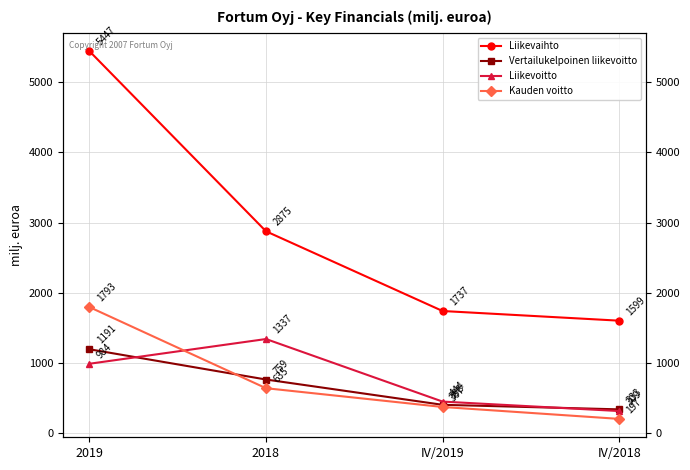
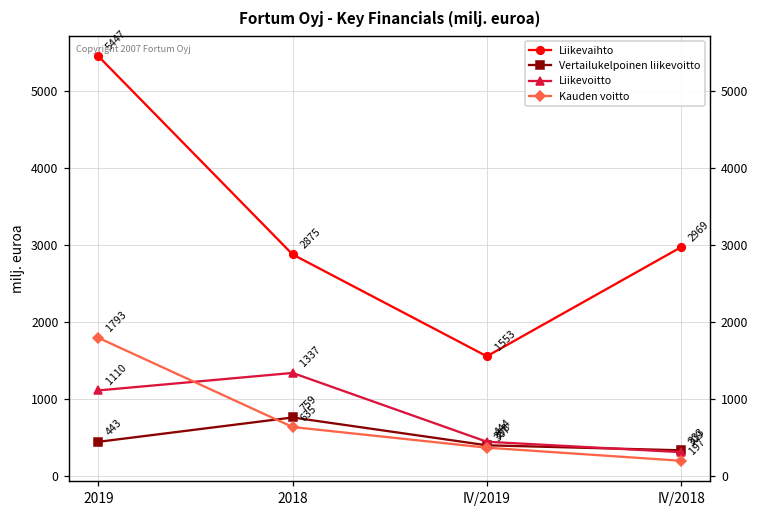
Vertailukelpoinen liikevoitto, 2019: 1191 -> 443
Liikevoitto, 2019: 984 -> 1110
Liikevaihto, IV/2019: 1737 -> 1553
Liikevaihto, IV/2018: 1599 -> 2969
